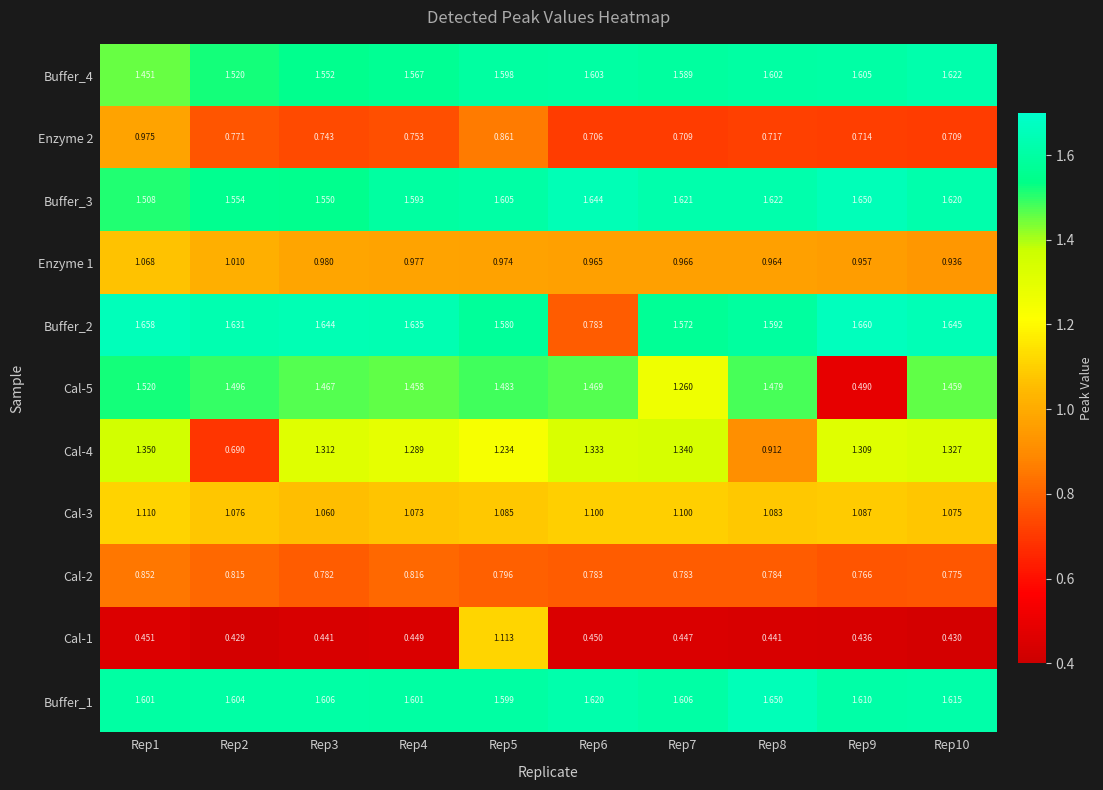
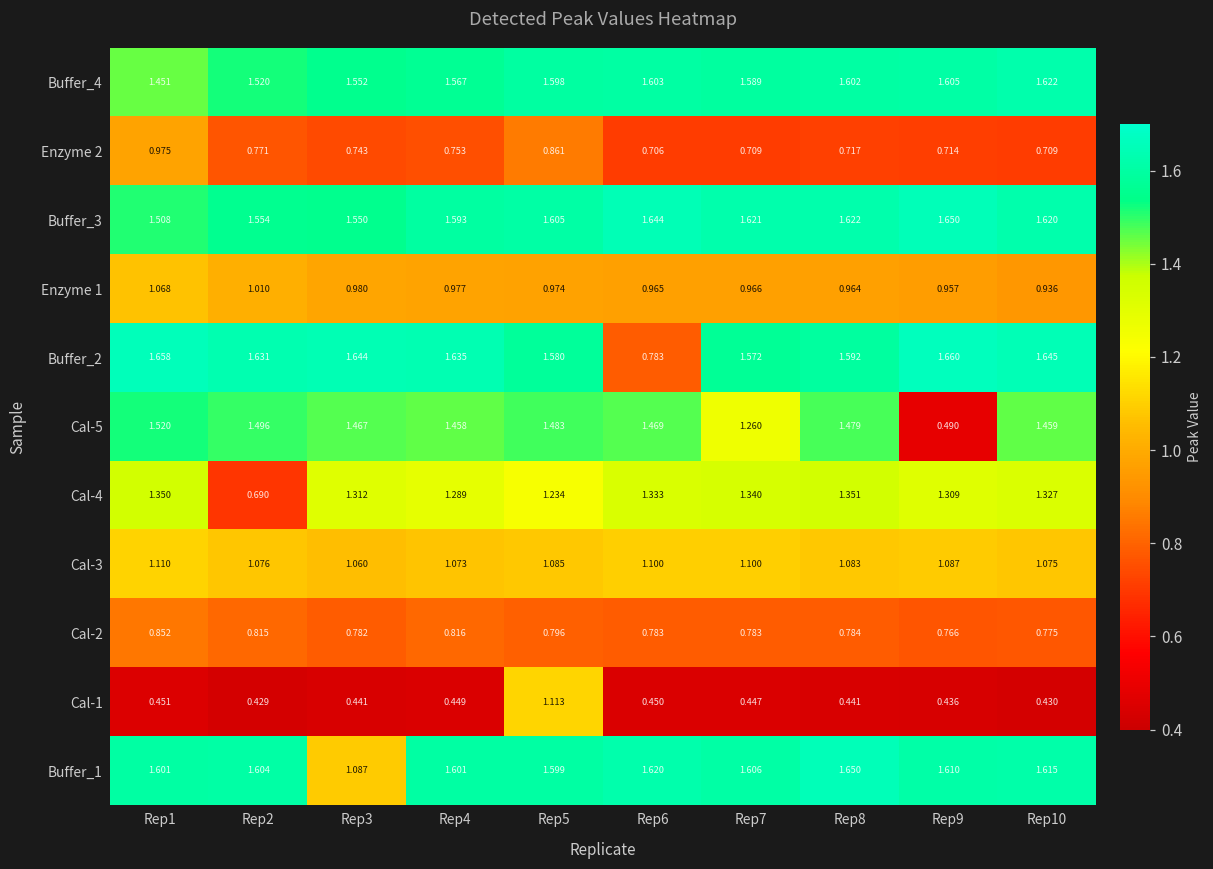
Cal-4, Rep8: 0.912 -> 1.351
Buffer_1, Rep3: 1.606 -> 1.087
